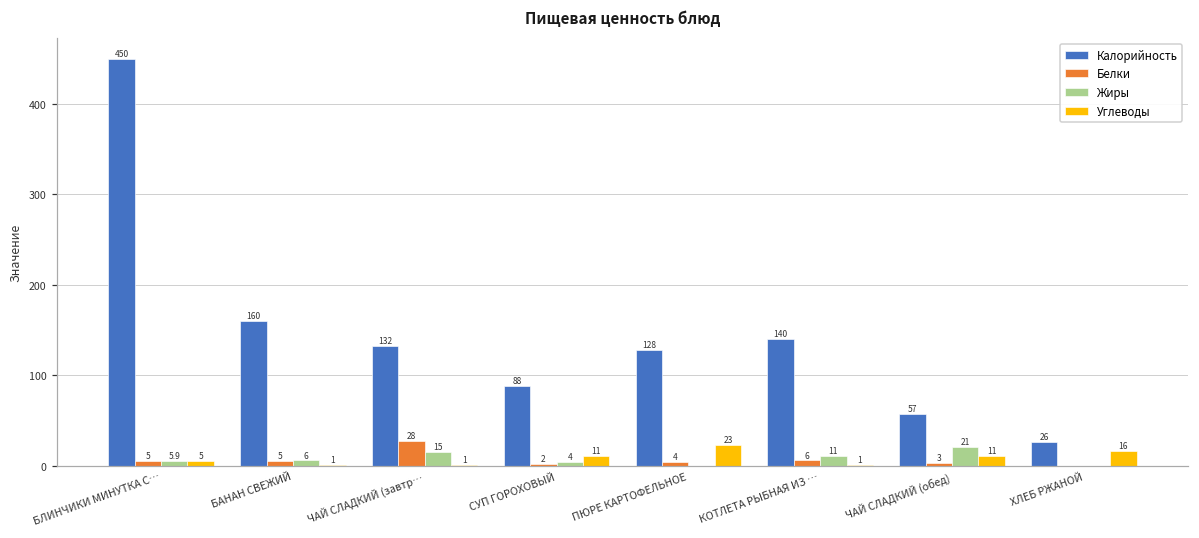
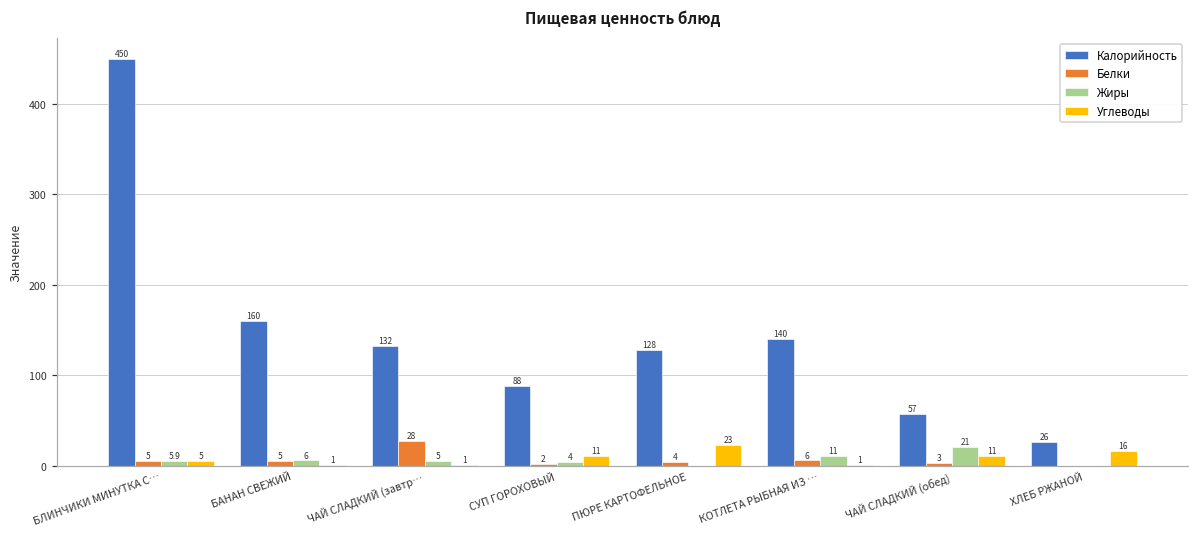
Жиры, ЧАЙ СЛАДКИЙ (завтр…: 15 -> 5
